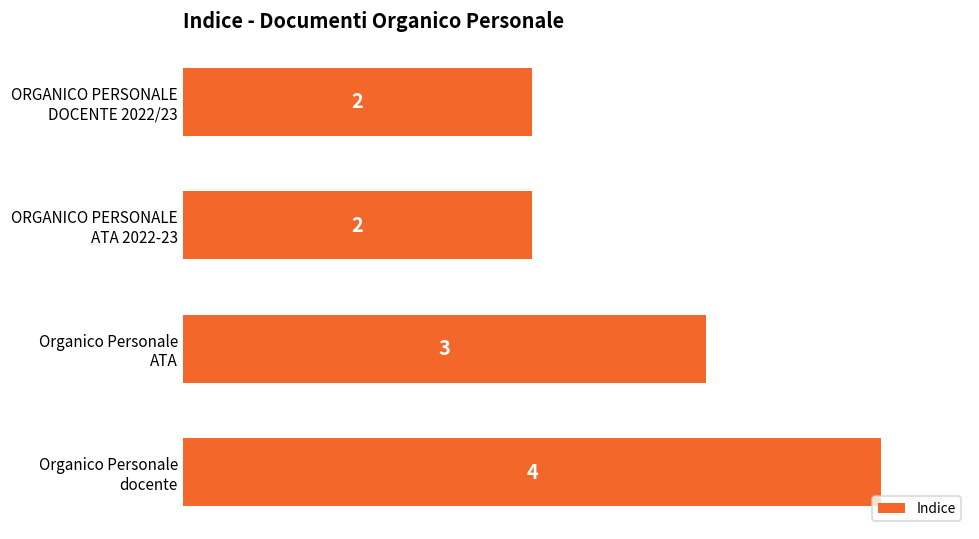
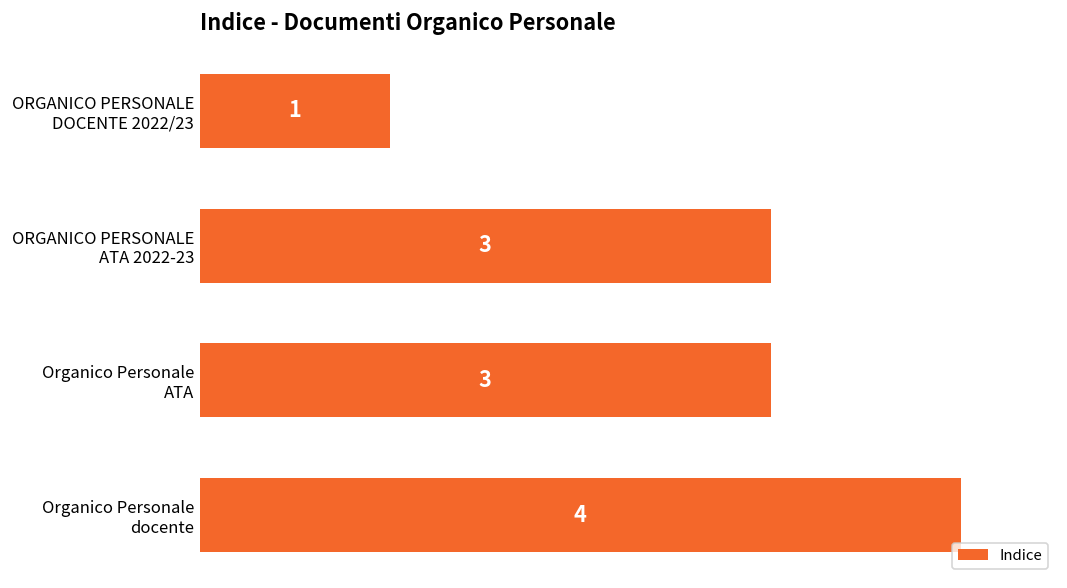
ORGANICO PERSONALE DOCENTE 2022/23: 2 -> 1
ORGANICO PERSONALE ATA 2022-23: 2 -> 3
